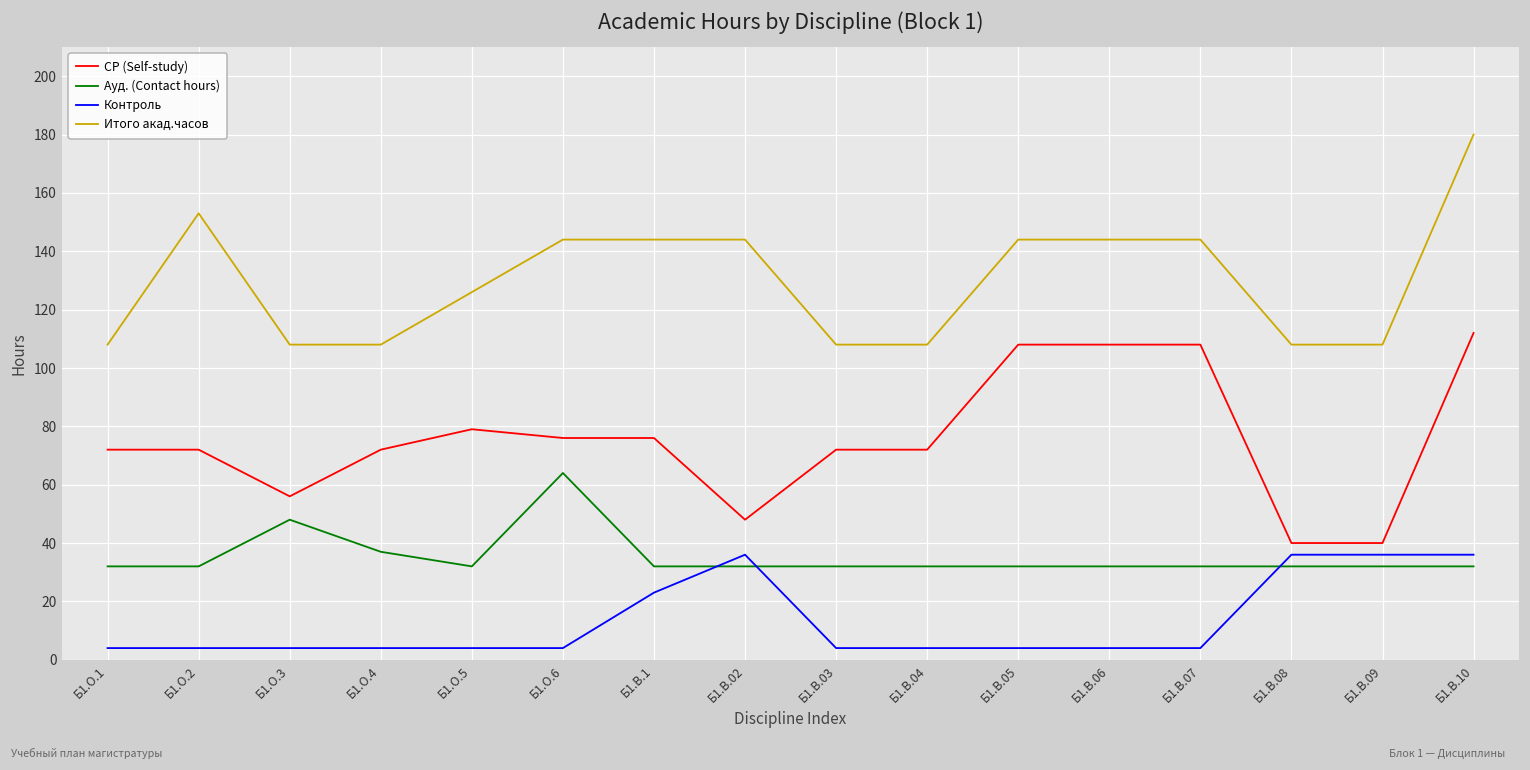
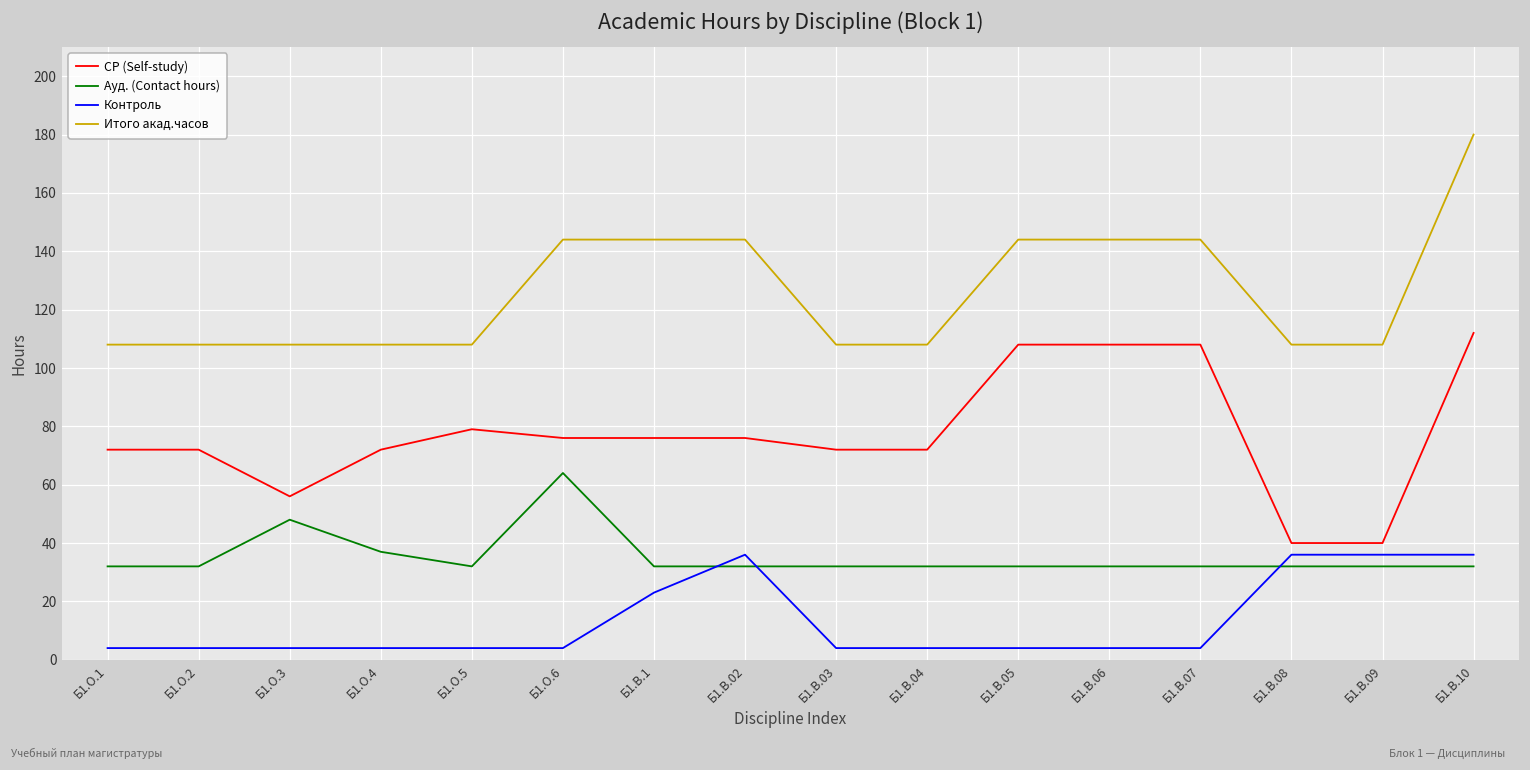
Итого акад.часов, Б1.О.2: 153 -> 108
Итого акад.часов, Б1.О.5: 126 -> 108
СР (Self-study), Б1.В.02: 48 -> 76
